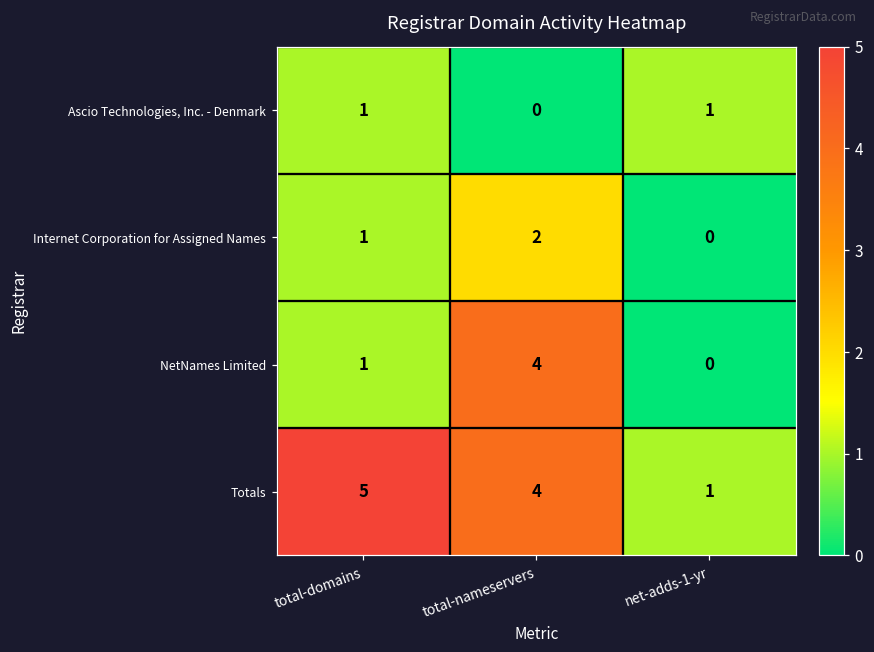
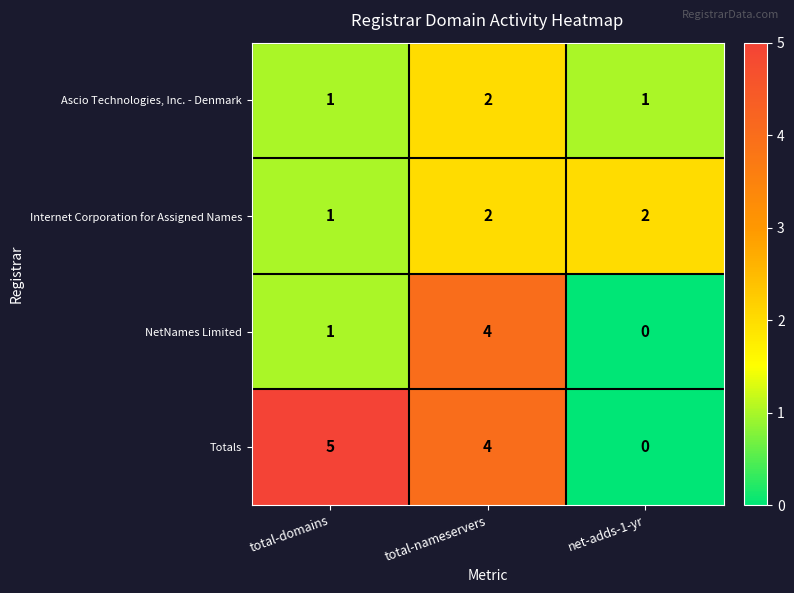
Ascio Technologies, Inc. - Denmark, total-nameservers: 0 -> 2
Internet Corporation for Assigned Names, net-adds-1-yr: 0 -> 2
Totals, net-adds-1-yr: 1 -> 0
